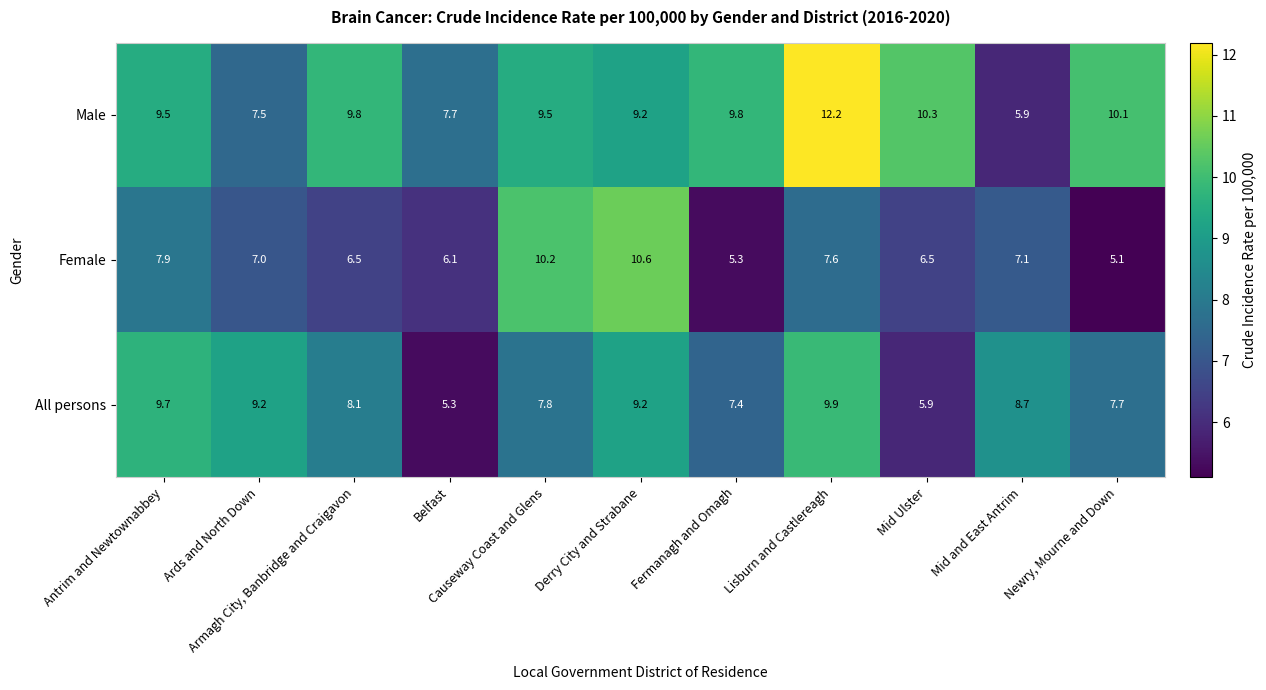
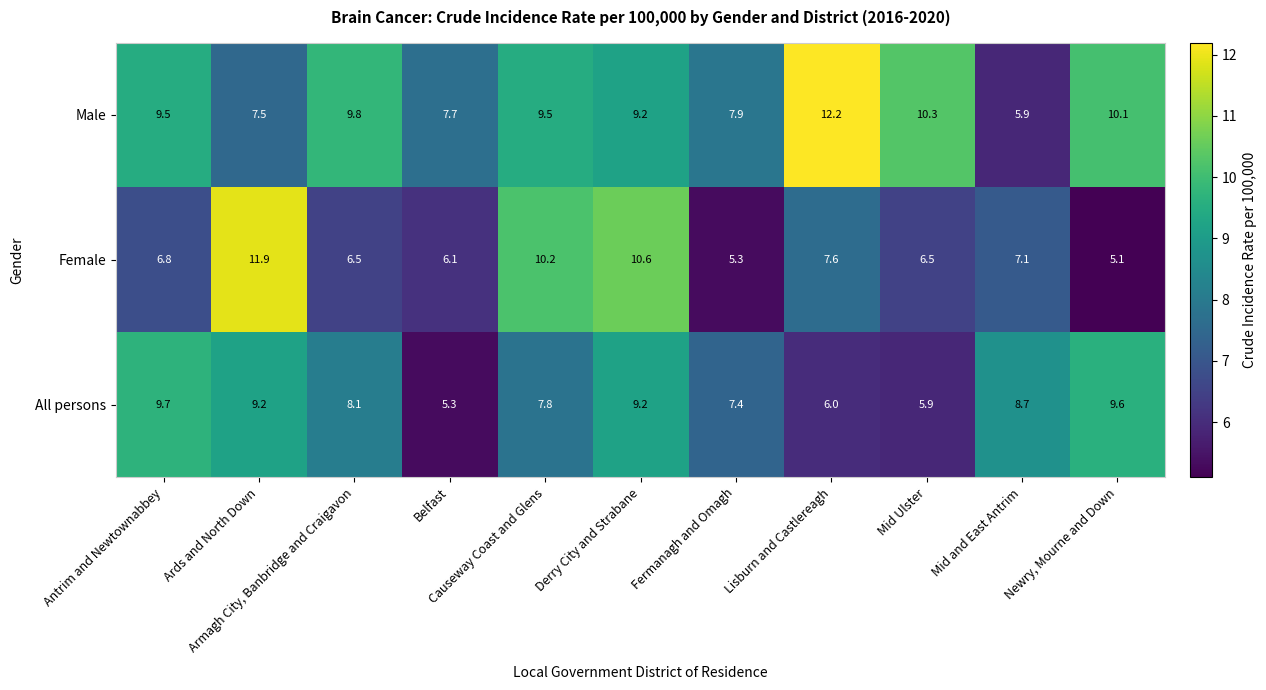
Male, Fermanagh and Omagh: 9.8 -> 7.9
Female, Antrim and Newtownabbey: 7.9 -> 6.8
Female, Ards and North Down: 7.0 -> 11.9
All persons, Lisburn and Castlereagh: 9.9 -> 6.0
All persons, Newry, Mourne and Down: 7.7 -> 9.6
